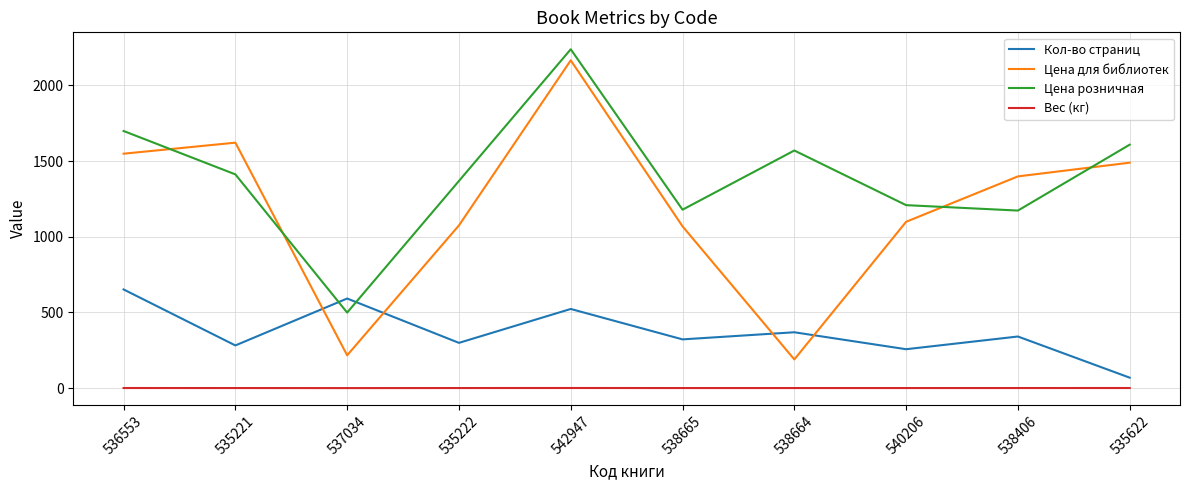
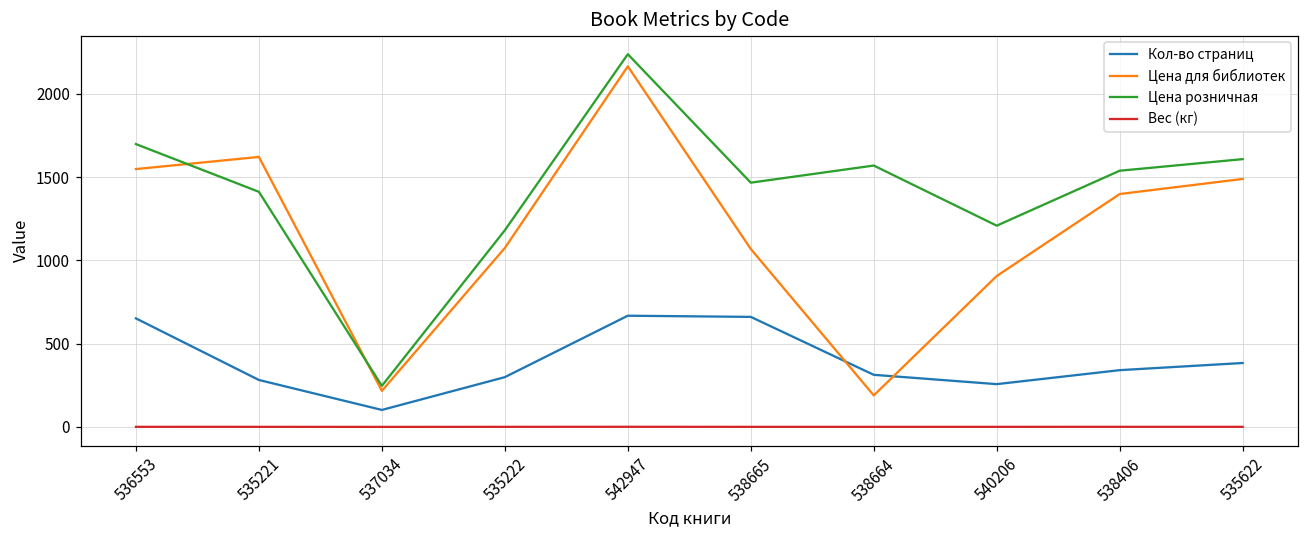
Кол-во страниц, 537034: 590 -> 100
Цена розничная, 537034: 500 -> 250
Цена розничная, 535222: 1370 -> 1180
Кол-во страниц, 542947: 520 -> 670
Кол-во страниц, 538665: 320 -> 660
Цена розничная, 538665: 1180 -> 1470
Кол-во страниц, 538664: 370 -> 310
Цена для библиотек, 540206: 1100 -> 910
Цена розничная, 538406: 1170 -> 1540
Кол-во страниц, 535622: 70 -> 380
